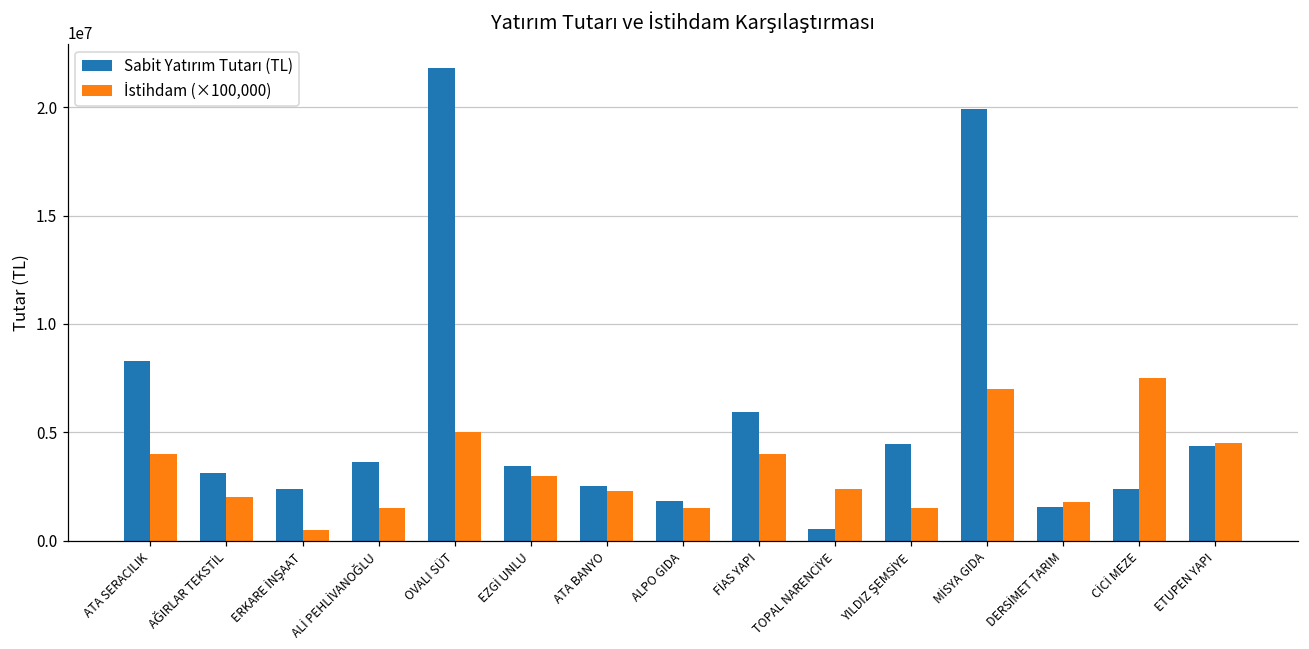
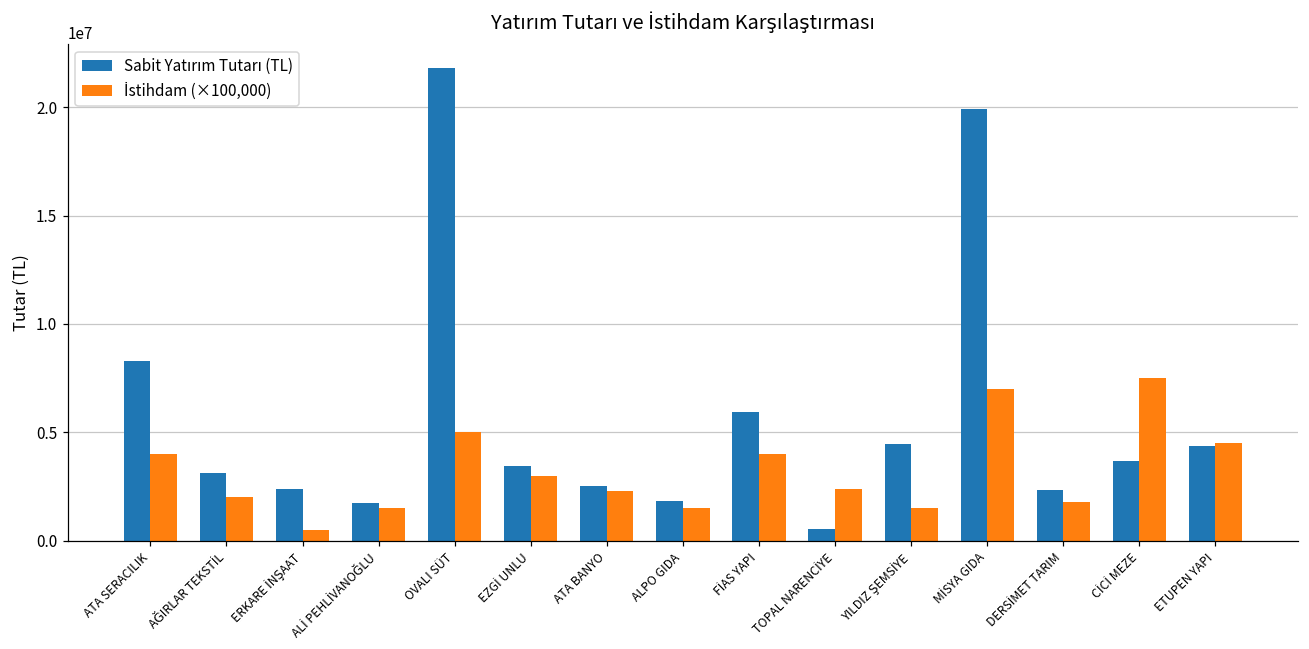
Sabit Yatırım Tutarı (TL), ALİ PEHLİVANOĞLU: 3600000 -> 1800000
Sabit Yatırım Tutarı (TL), DERSİMET TARIM: 1600000 -> 2300000
Sabit Yatırım Tutarı (TL), CİCİ MEZE: 2400000 -> 3700000
